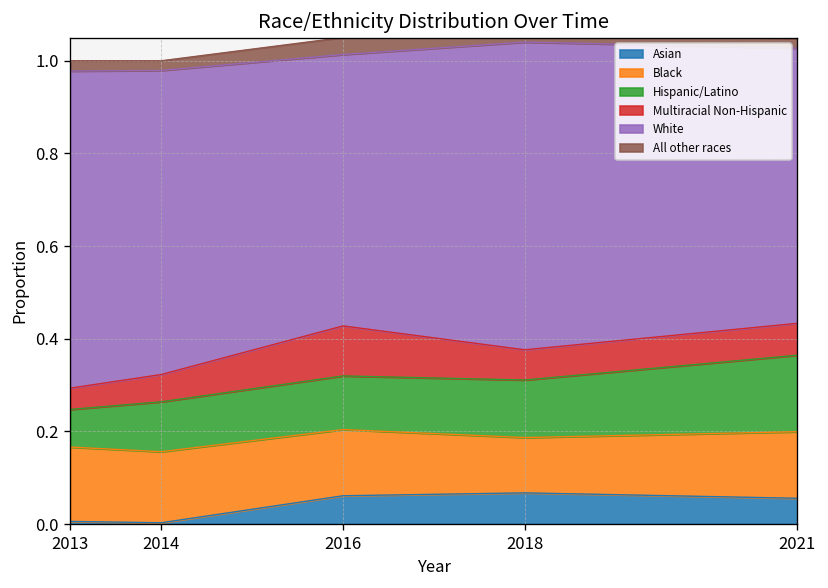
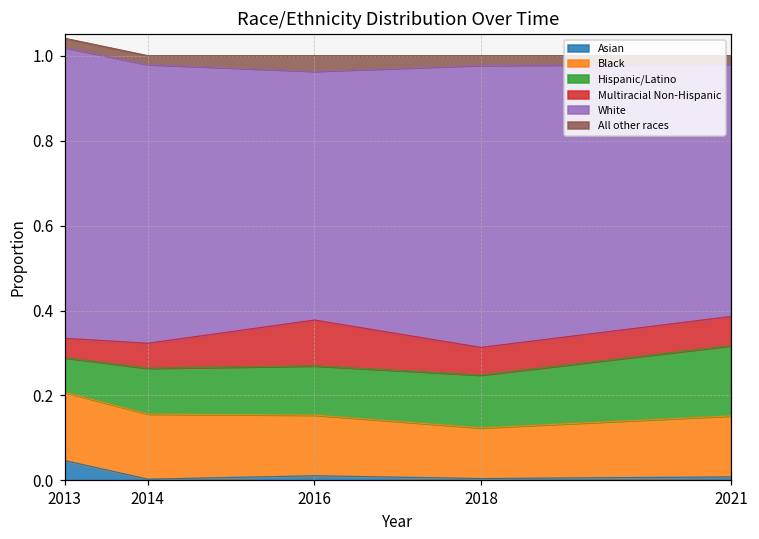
Asian, 2013: 0.01 -> 0.05
Asian, 2016: 0.06 -> 0.01
Asian, 2018: 0.07 -> 0.00
Asian, 2021: 0.06 -> 0.01
